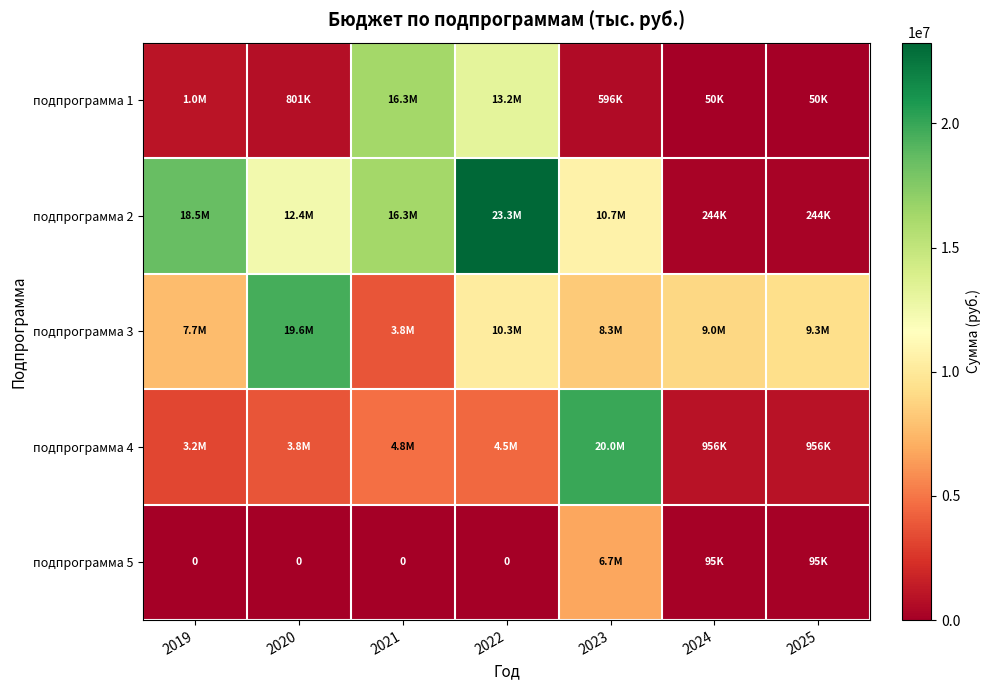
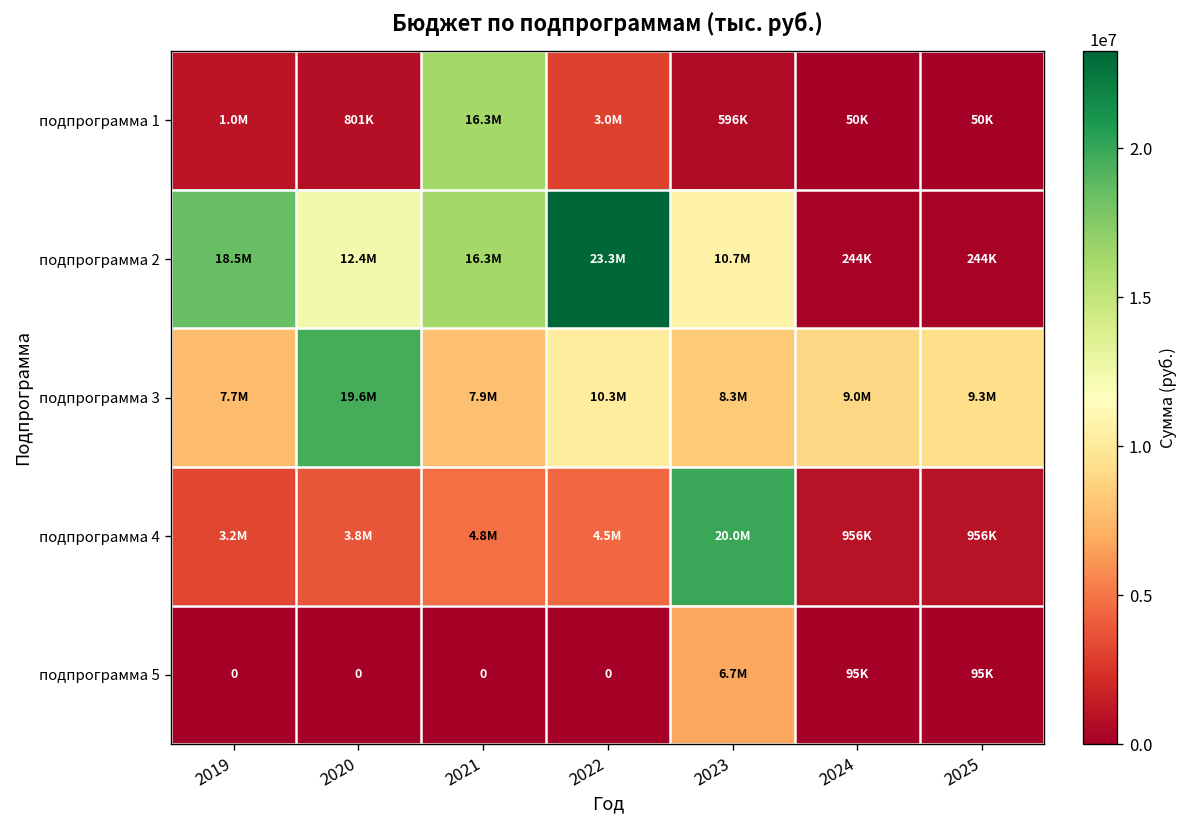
подпрограмма 1, 2022: 13.2M -> 3.0M
подпрограмма 3, 2021: 3.8M -> 7.9M
